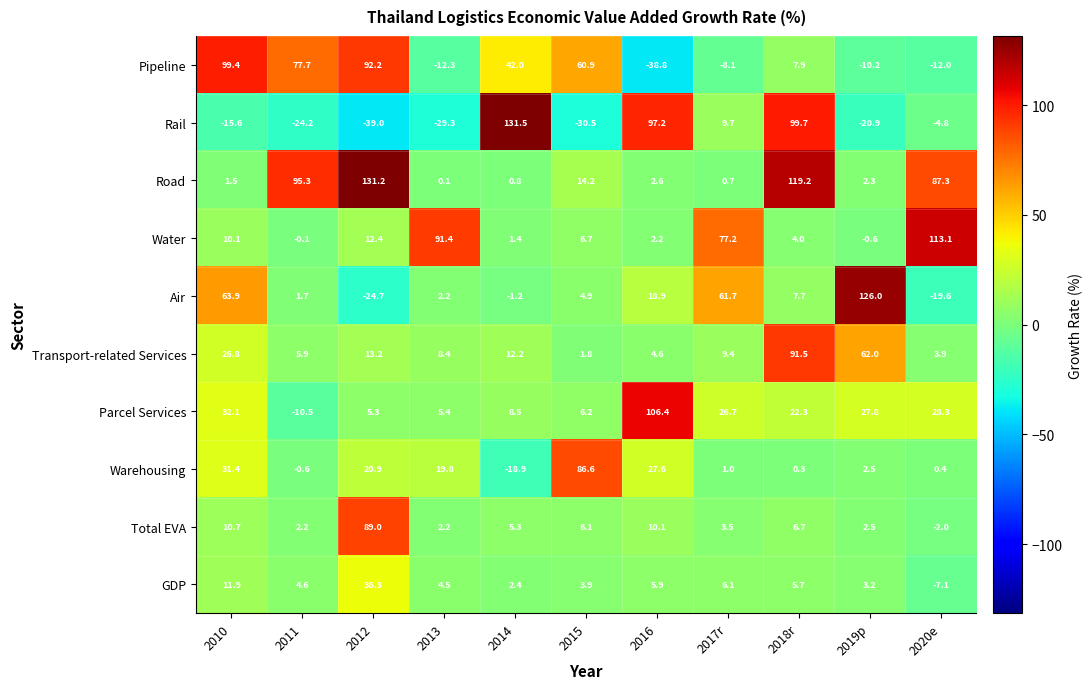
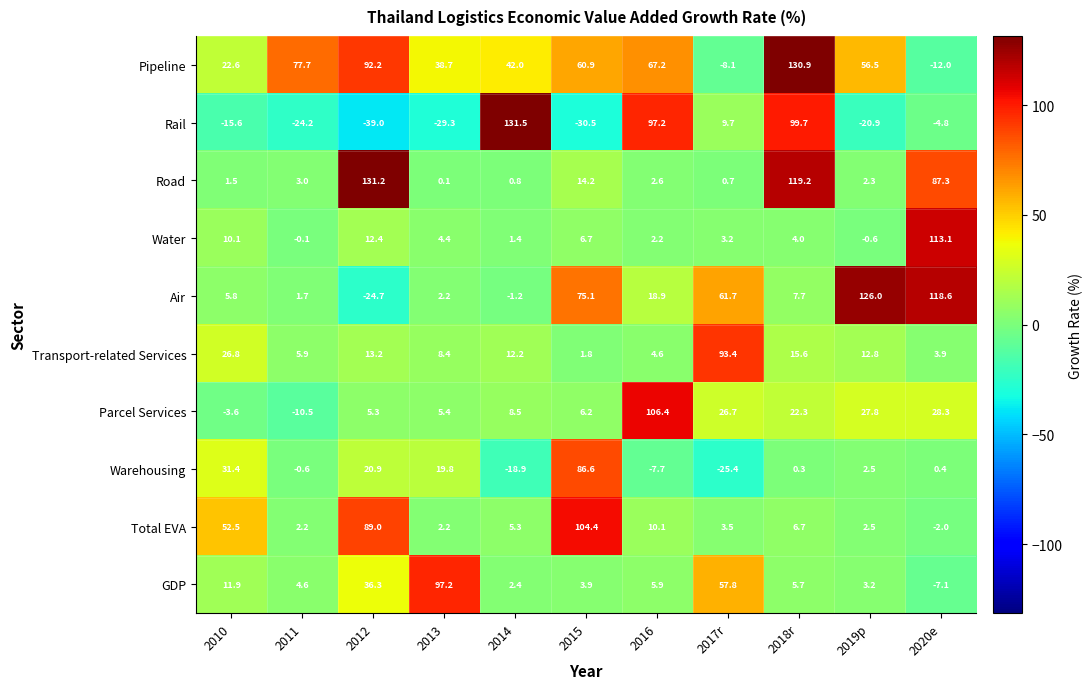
Pipeline, 2010: 99.4 -> 22.6
Pipeline, 2013: -12.3 -> 38.7
Pipeline, 2016: -38.8 -> 67.2
Pipeline, 2018r: 7.9 -> 130.9
Pipeline, 2019p: -10.2 -> 56.5
Road, 2011: 95.3 -> 3.0
Water, 2013: 91.4 -> 4.4
Water, 2017r: 77.2 -> 3.2
Air, 2010: 63.9 -> 5.8
Air, 2015: 4.9 -> 75.1
Air, 2020e: -19.6 -> 118.6
Transport-related Services, 2017r: 9.4 -> 93.4
Transport-related Services, 2018r: 91.5 -> 15.6
Transport-related Services, 2019p: 62.0 -> 12.8
Parcel Services, 2010: 32.1 -> -3.6
Warehousing, 2016: 27.6 -> -7.7
Warehousing, 2017r: 1.0 -> -25.4
Total EVA, 2010: 10.7 -> 52.5
Total EVA, 2015: 6.1 -> 104.4
GDP, 2013: 4.5 -> 97.2
GDP, 2017r: 6.1 -> 57.8
